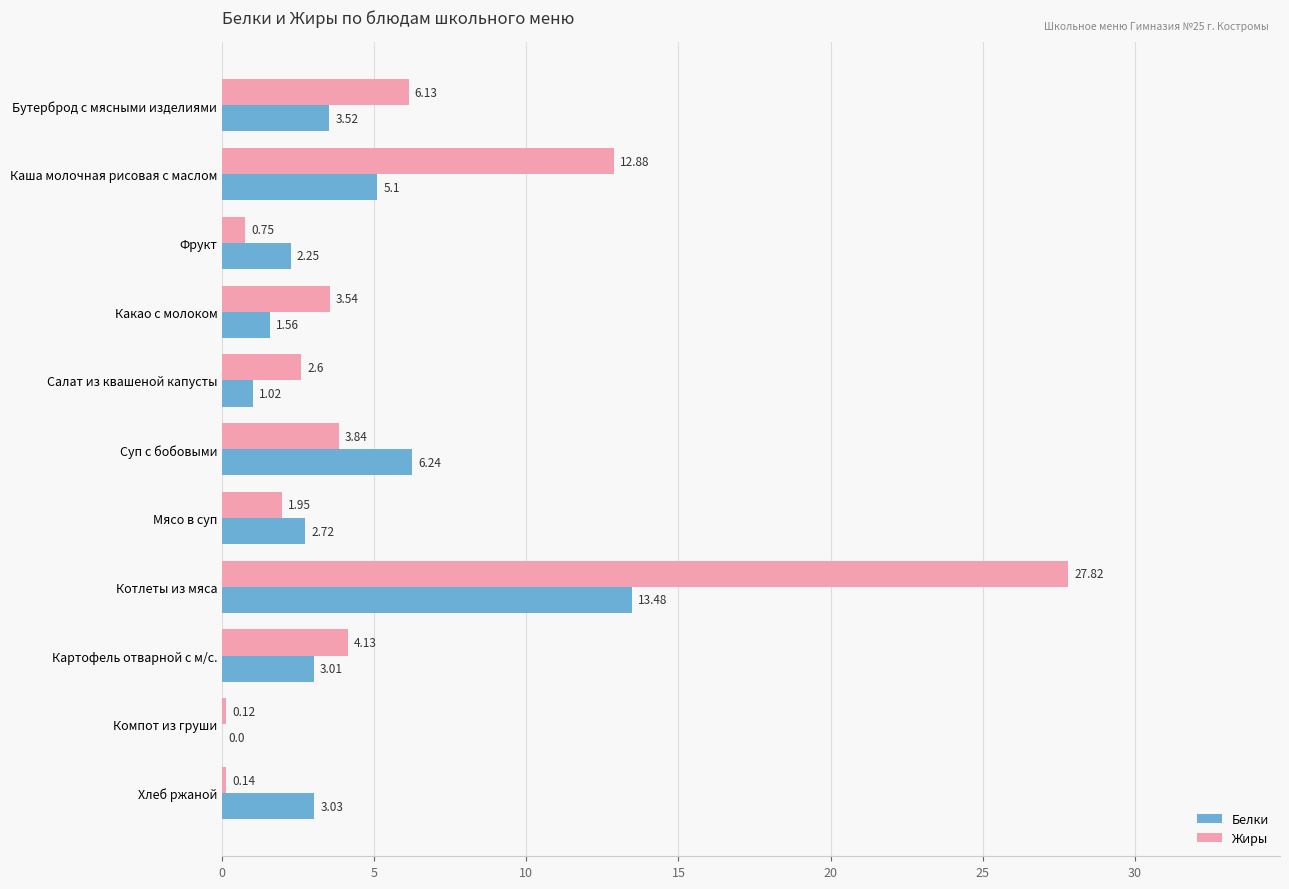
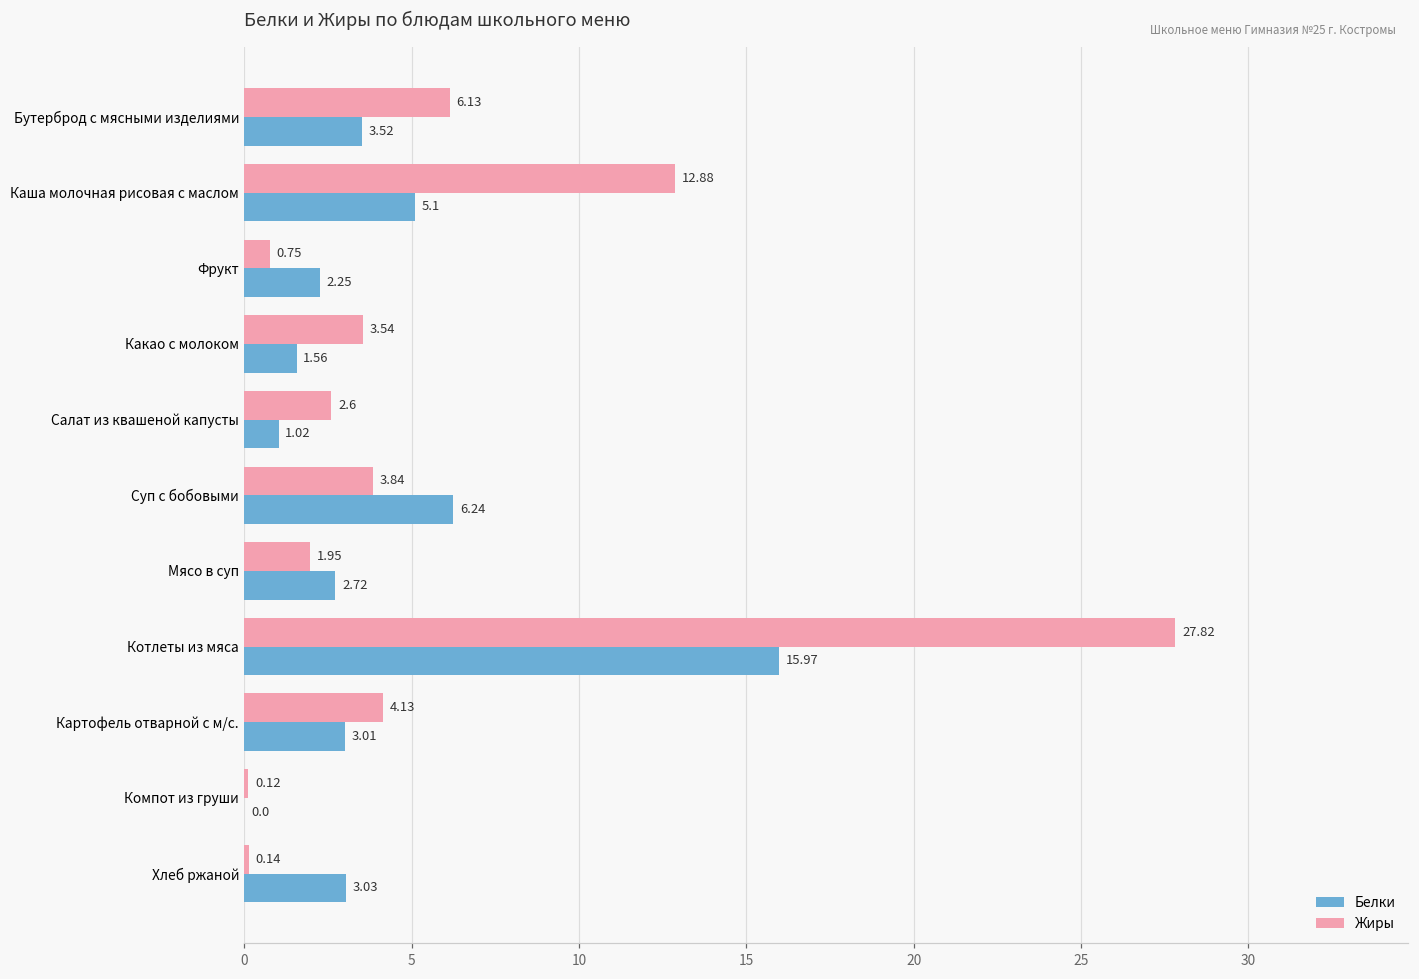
Белки, Котлеты из мяса: 13.48 -> 15.97
